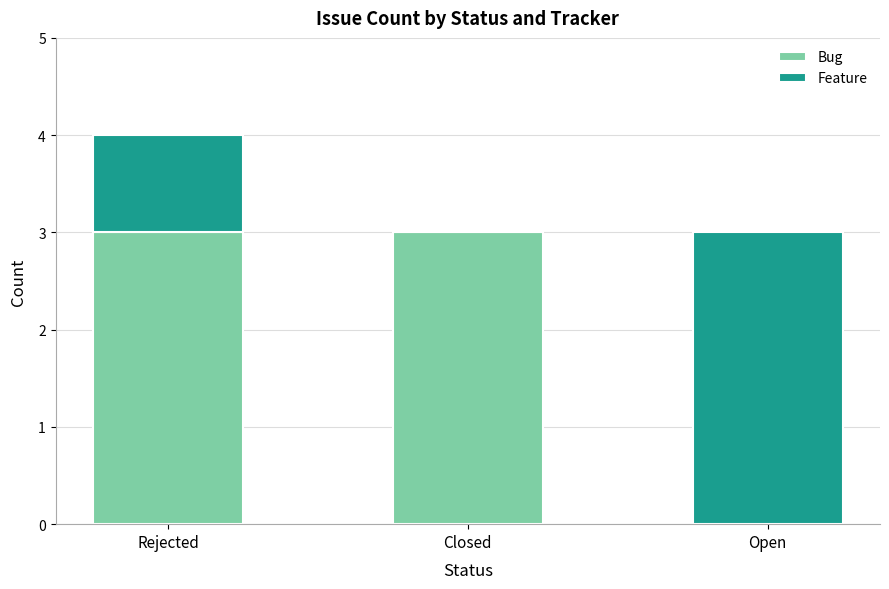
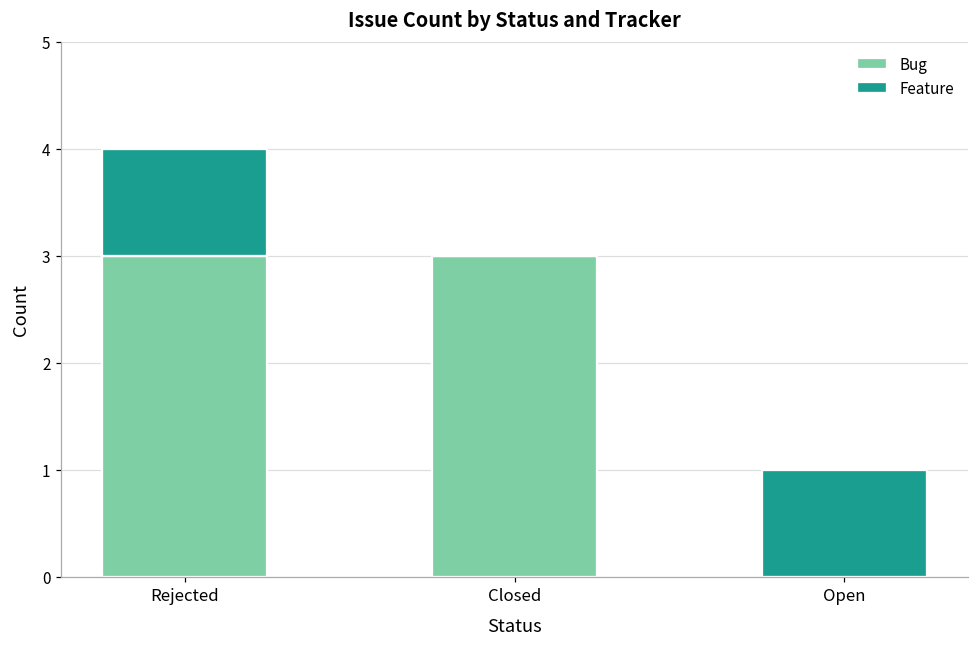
Feature, Open: 3 -> 1
